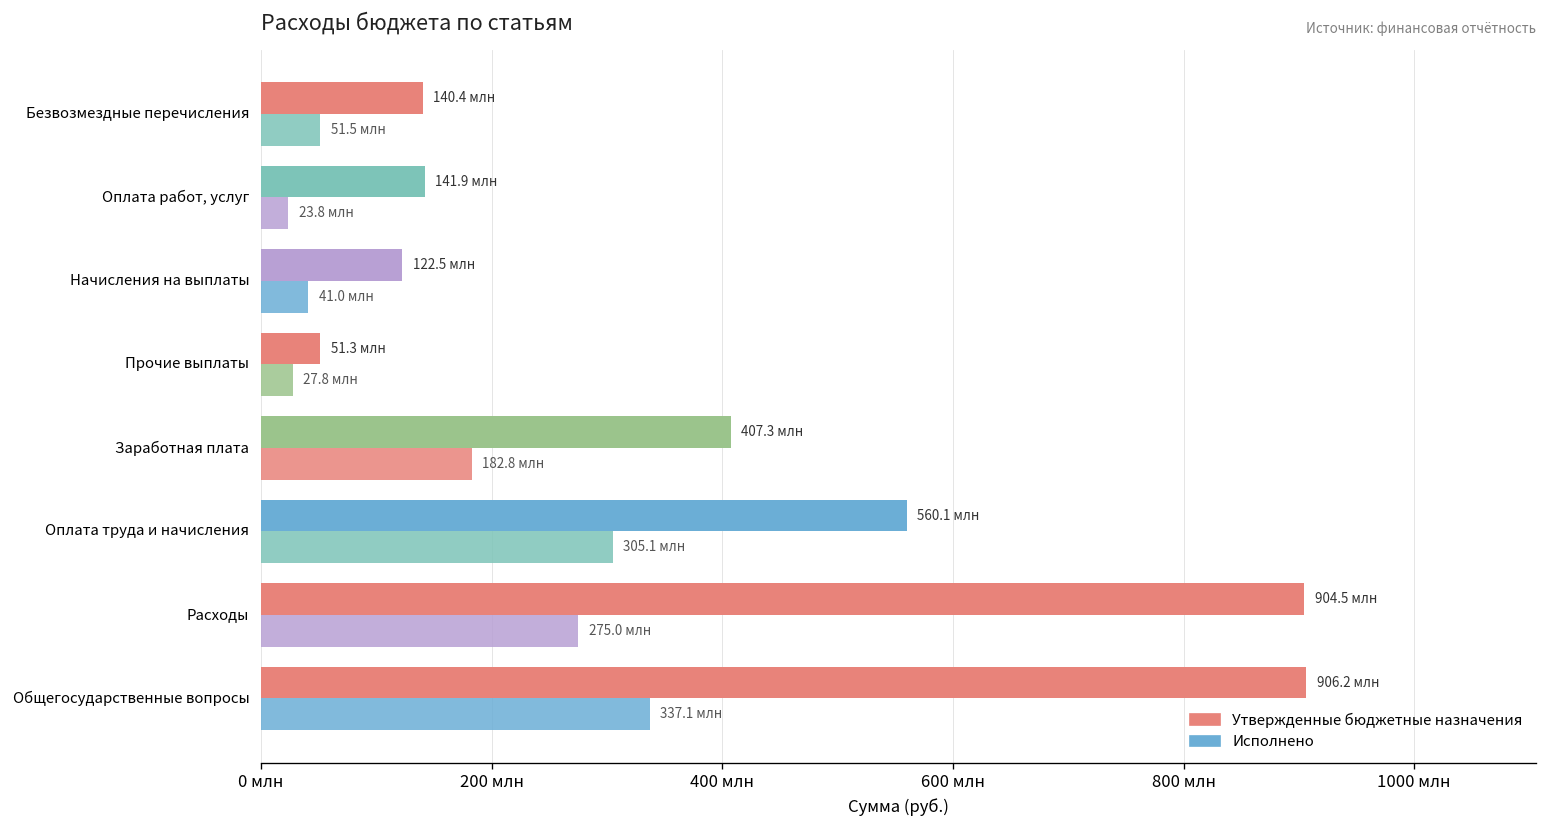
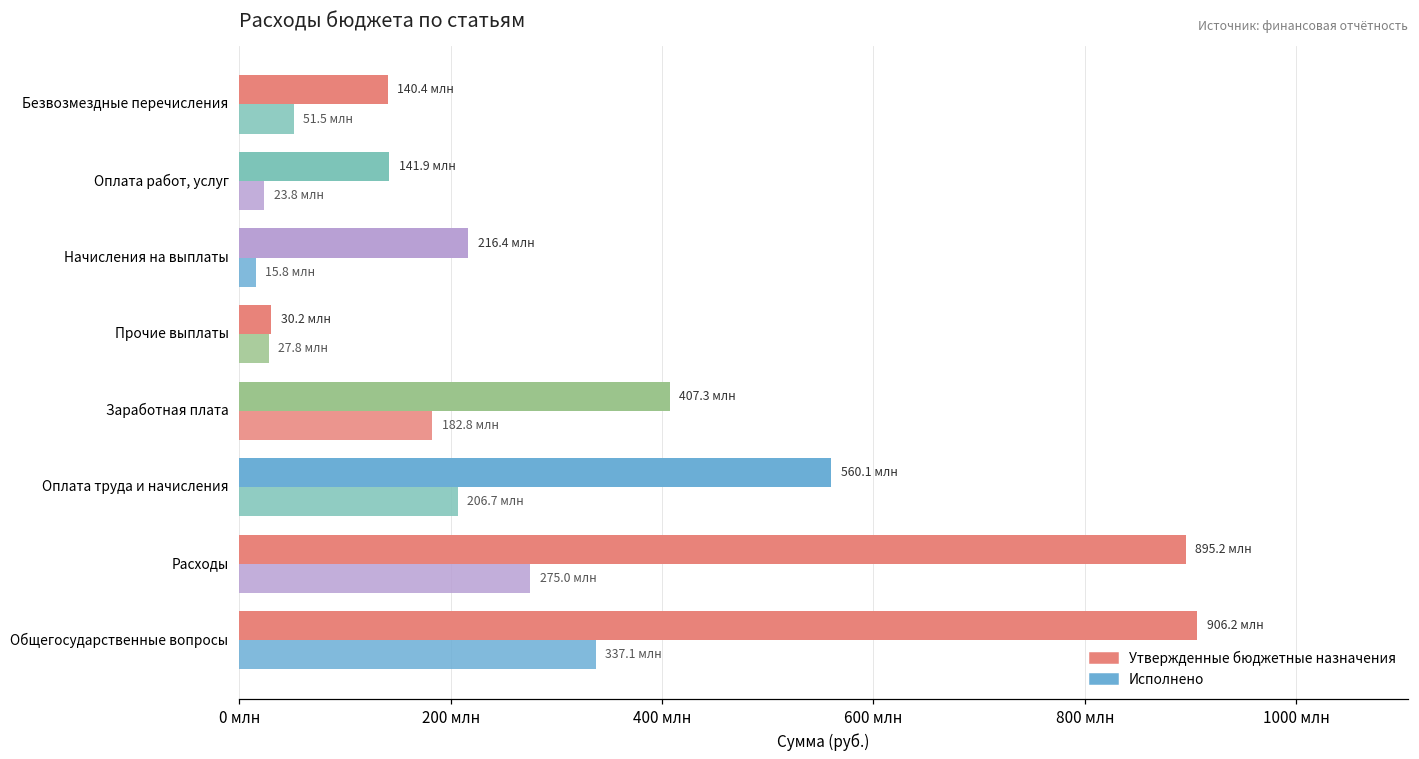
Утвержденные бюджетные назначения, Начисления на выплаты: 122.5 -> 216.4
Исполнено, Начисления на выплаты: 41.0 -> 15.8
Утвержденные бюджетные назначения, Прочие выплаты: 51.3 -> 30.2
Исполнено, Оплата труда и начисления: 305.1 -> 206.7
Утвержденные бюджетные назначения, Расходы: 904.5 -> 895.2
